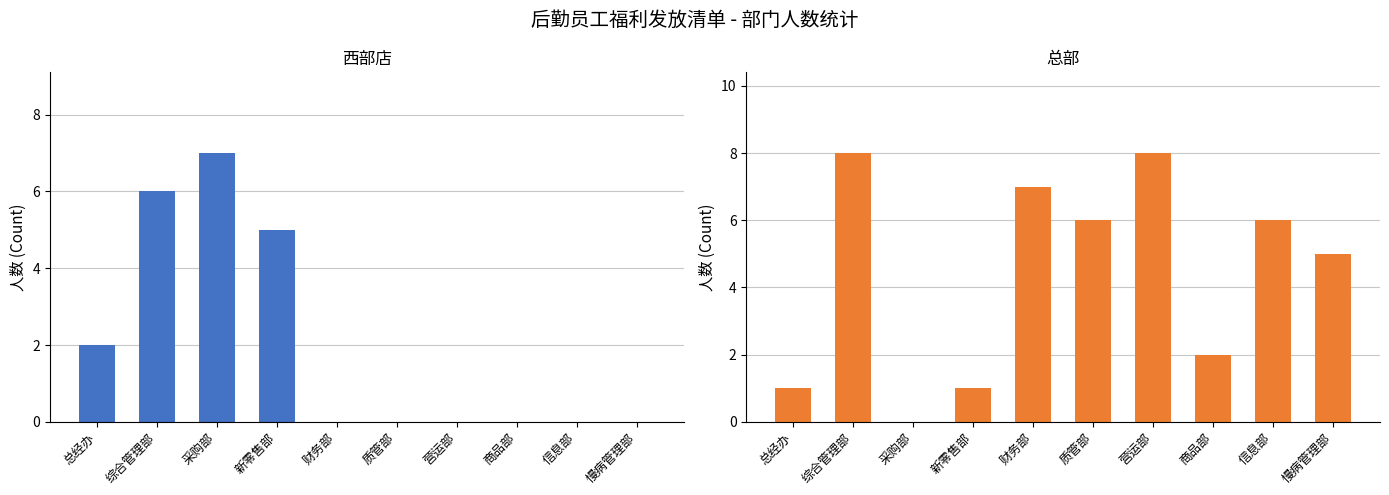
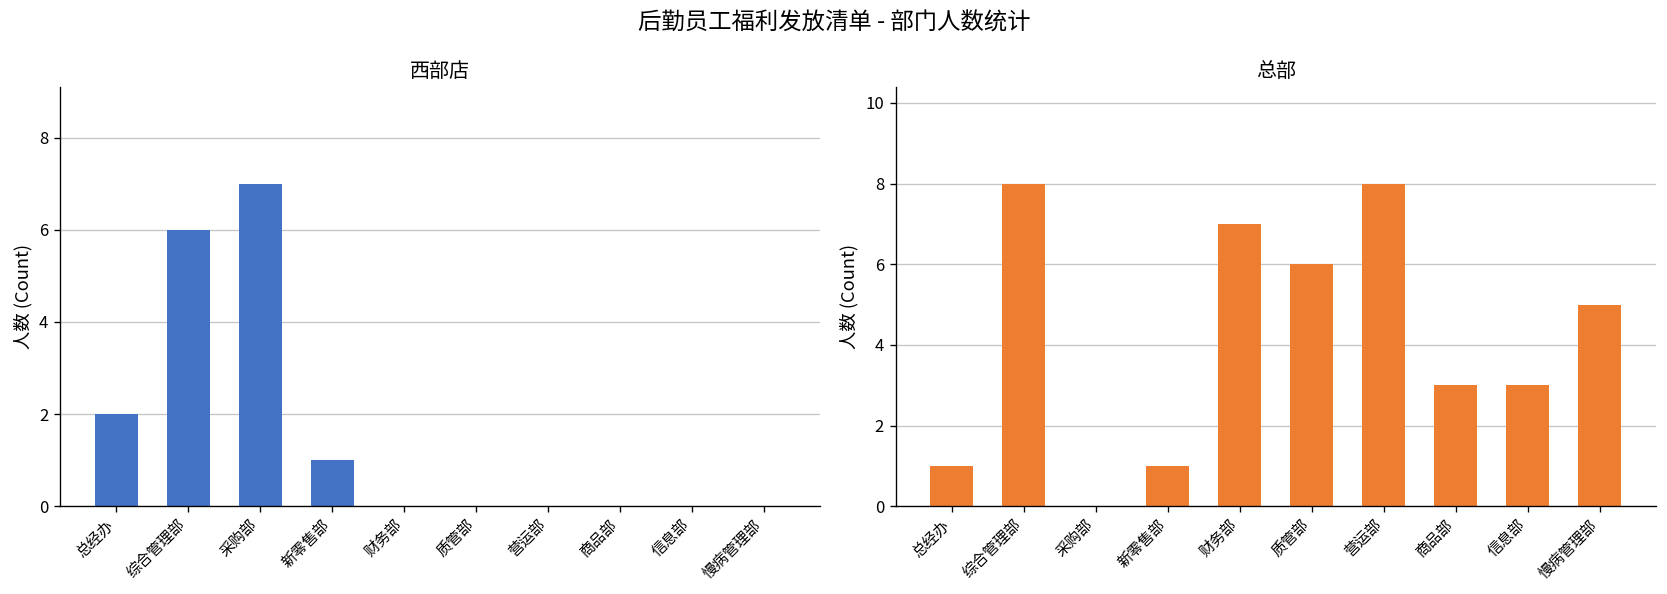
西部店, 新零售部: 5 -> 1
总部, 商品部: 2 -> 3
总部, 信息部: 6 -> 3
